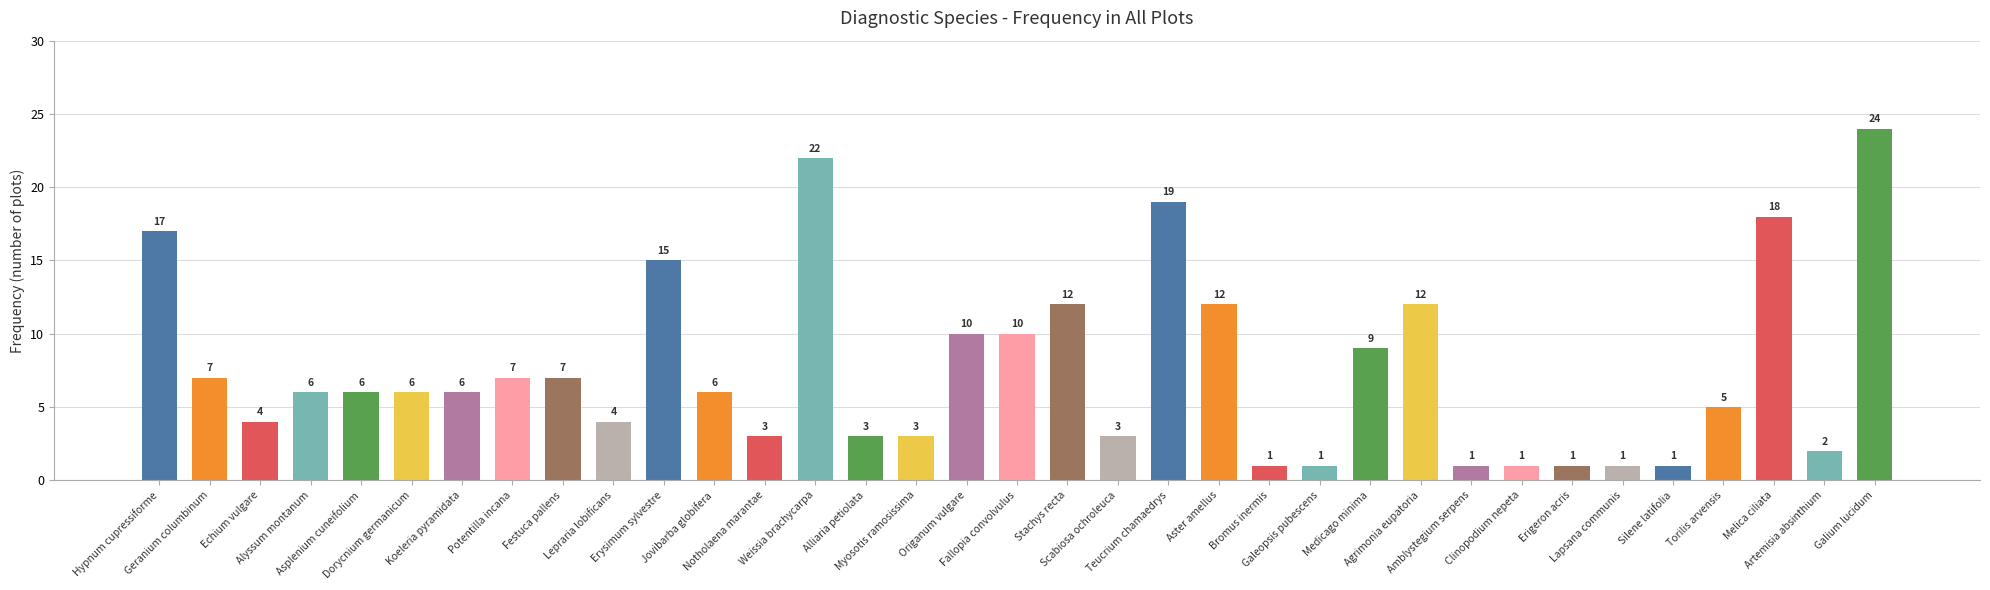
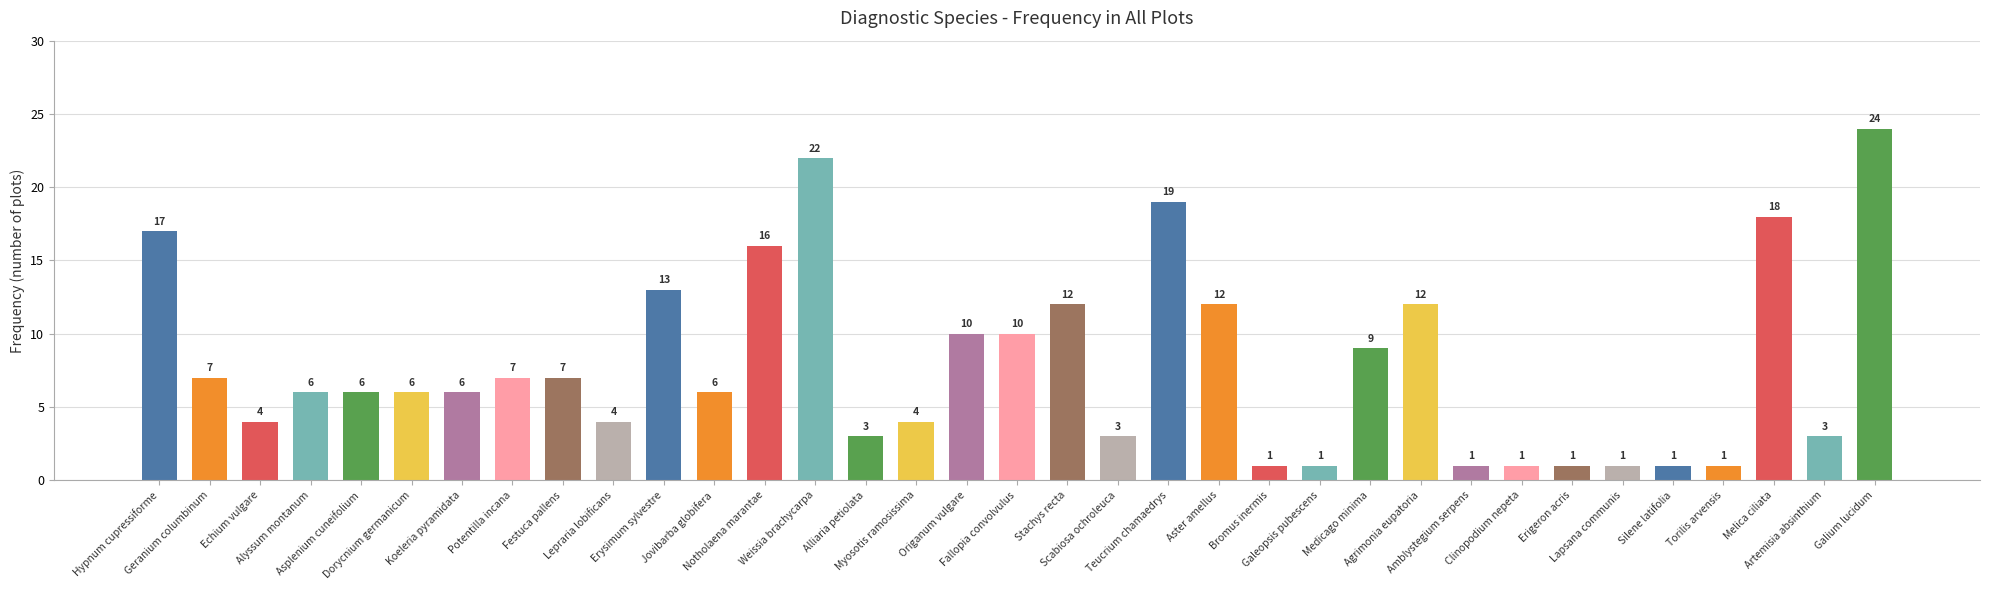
Erysimum sylvestre: 15 -> 13
Notholaena marantae: 3 -> 16
Myosotis ramosissima: 3 -> 4
Torilis arvensis: 5 -> 1
Artemisia absinthium: 2 -> 3
